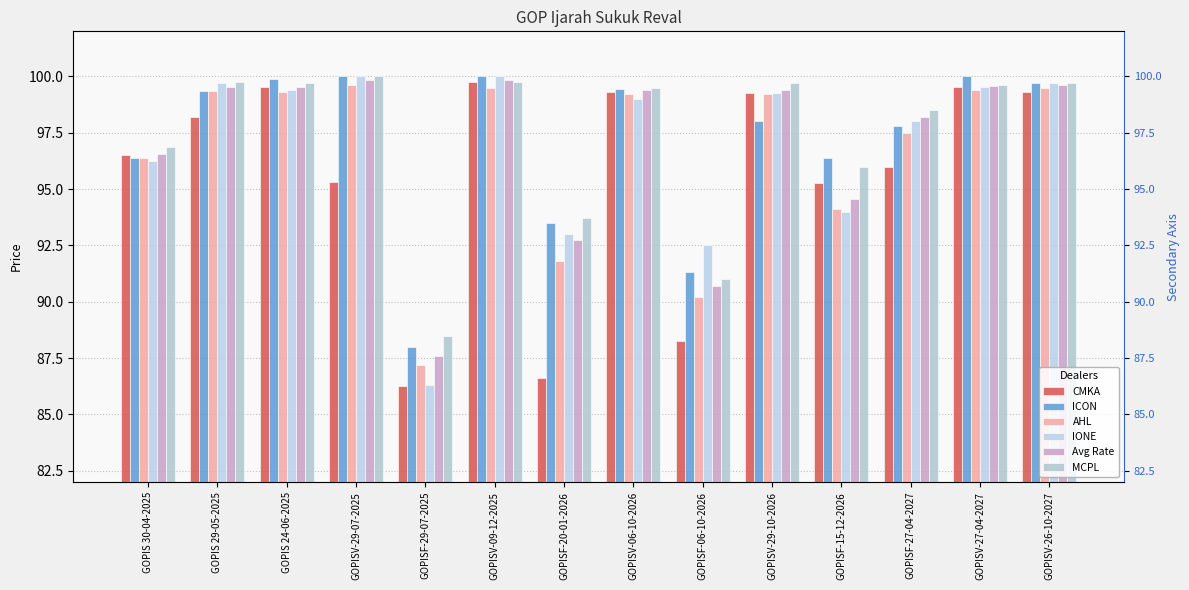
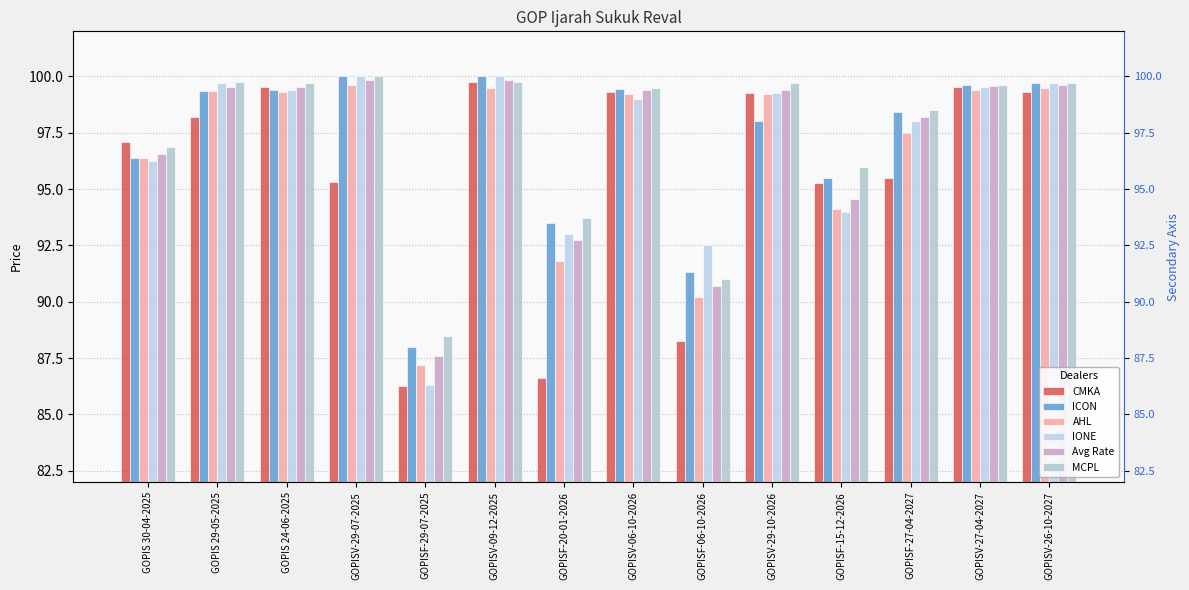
CMKA, GOPIS 30-04-2025: 96.5 -> 97.1
ICON, GOPIS 24-06-2025: 99.9 -> 99.4
ICON, GOPISF-15-12-2026: 96.4 -> 95.5
CMKA, GOPISF-27-04-2027: 96.0 -> 95.5
ICON, GOPISF-27-04-2027: 97.8 -> 98.4
ICON, GOPISV-27-04-2027: 100.0 -> 99.6
